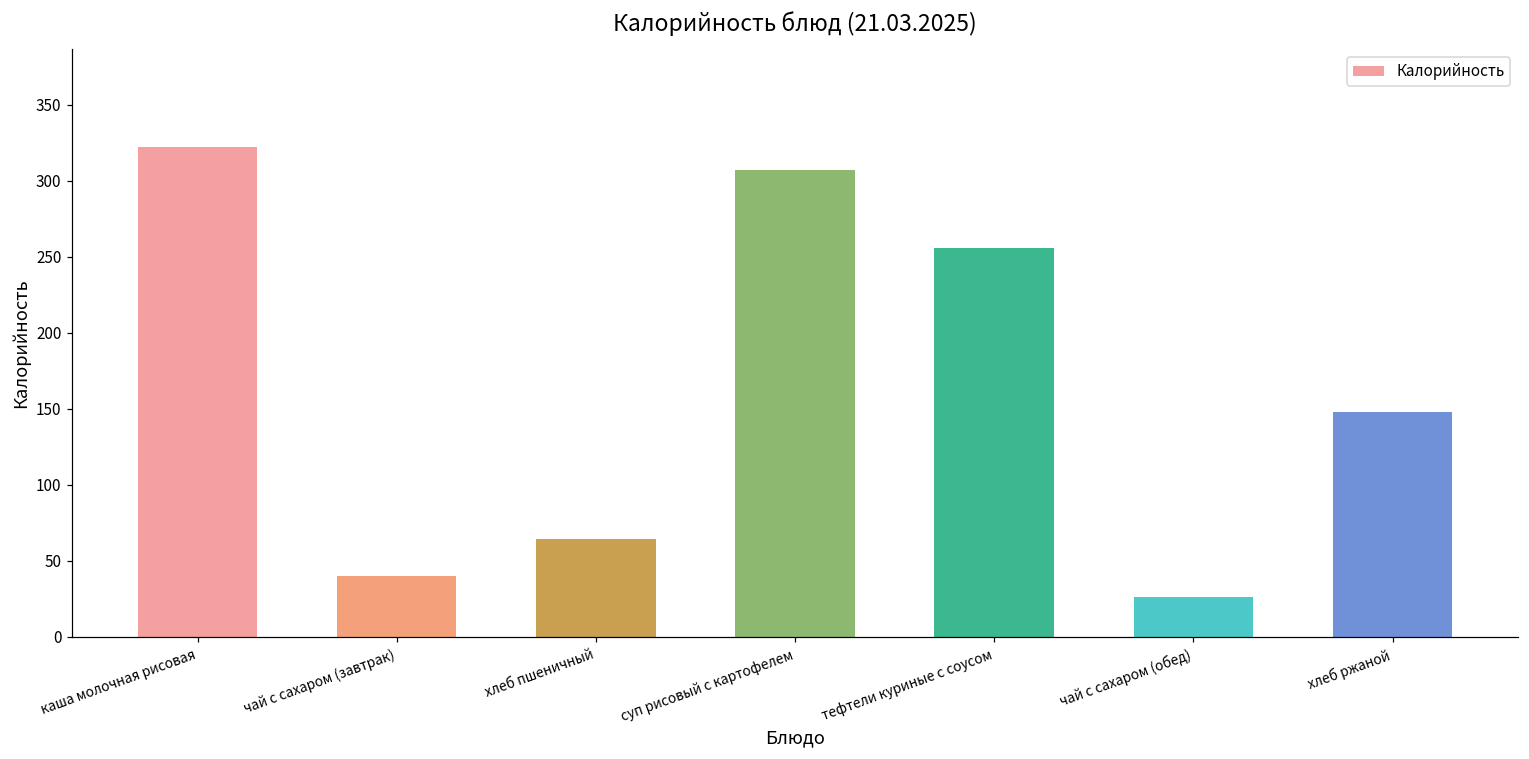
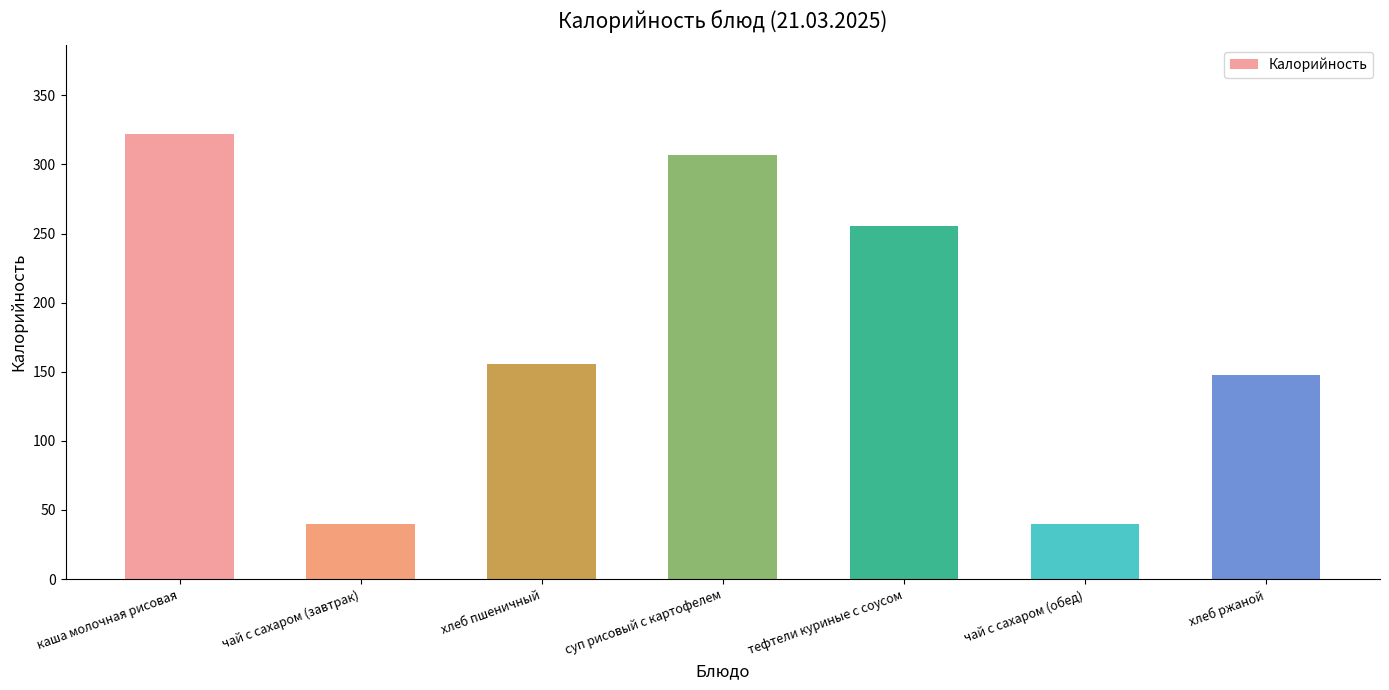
хлеб пшеничный: 65 -> 156
чай с сахаром (обед): 26 -> 40
